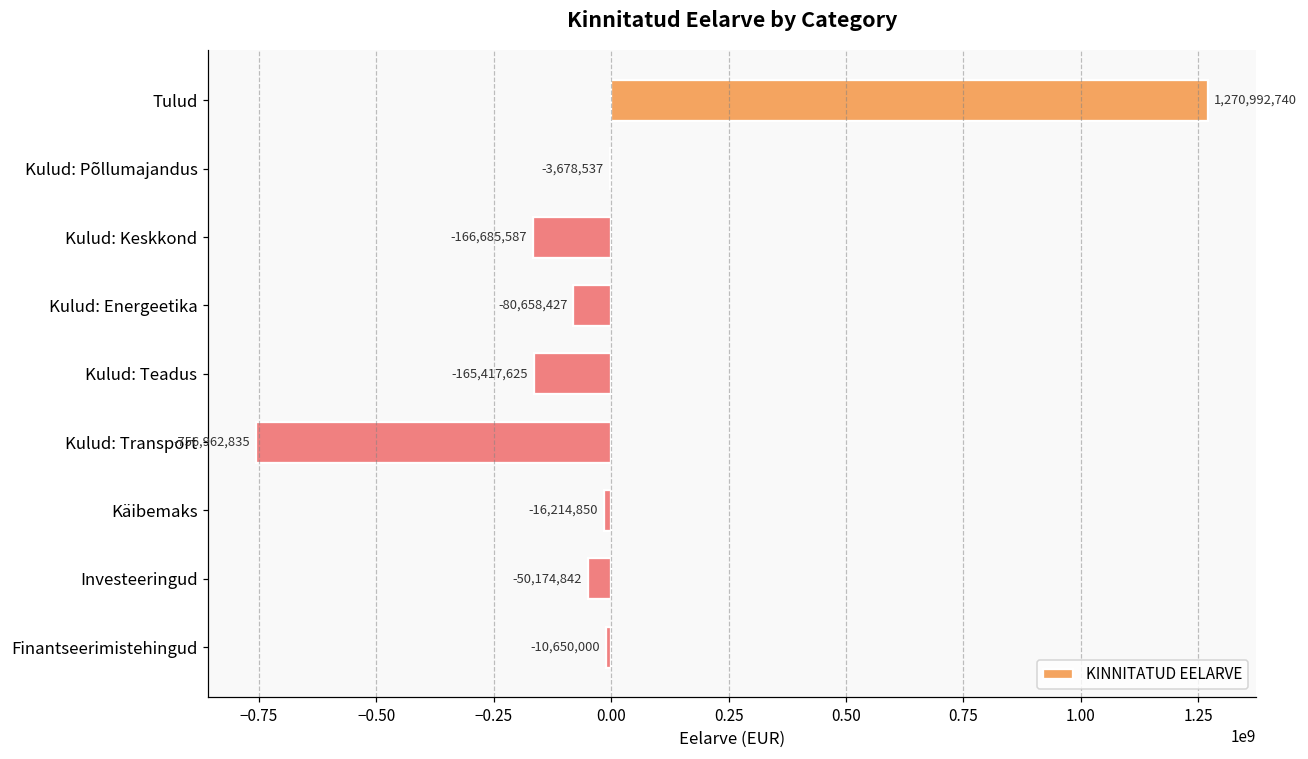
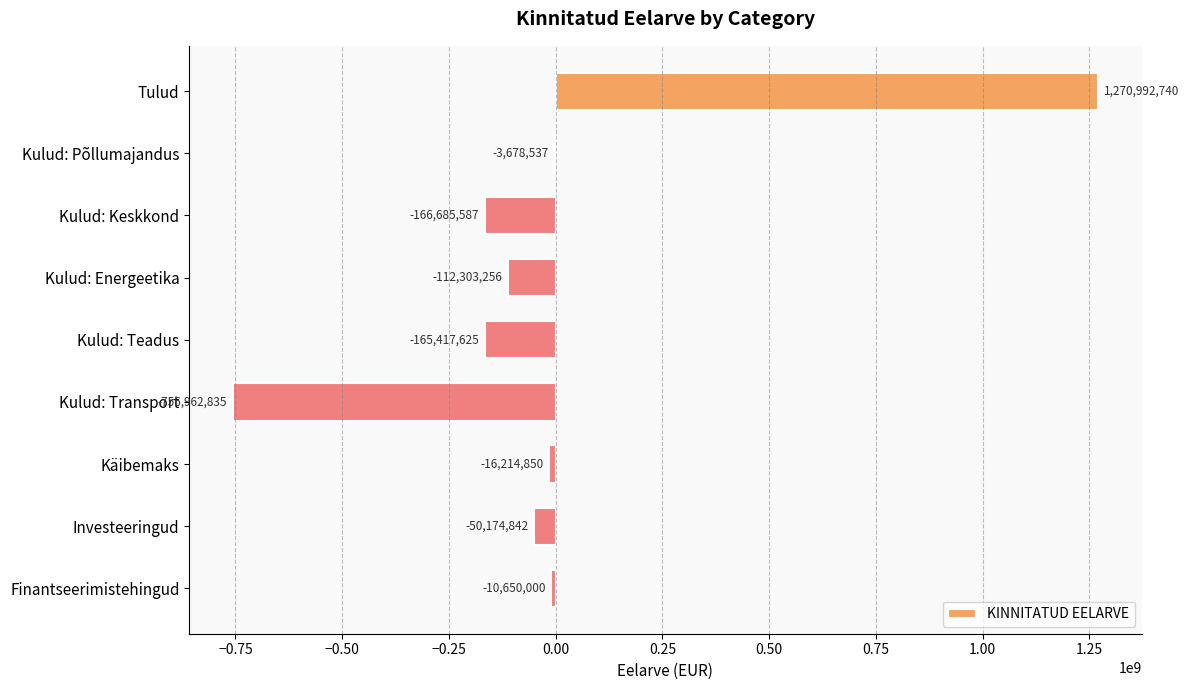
Kulud: Energeetika: -80,658,427 -> -112,303,256
